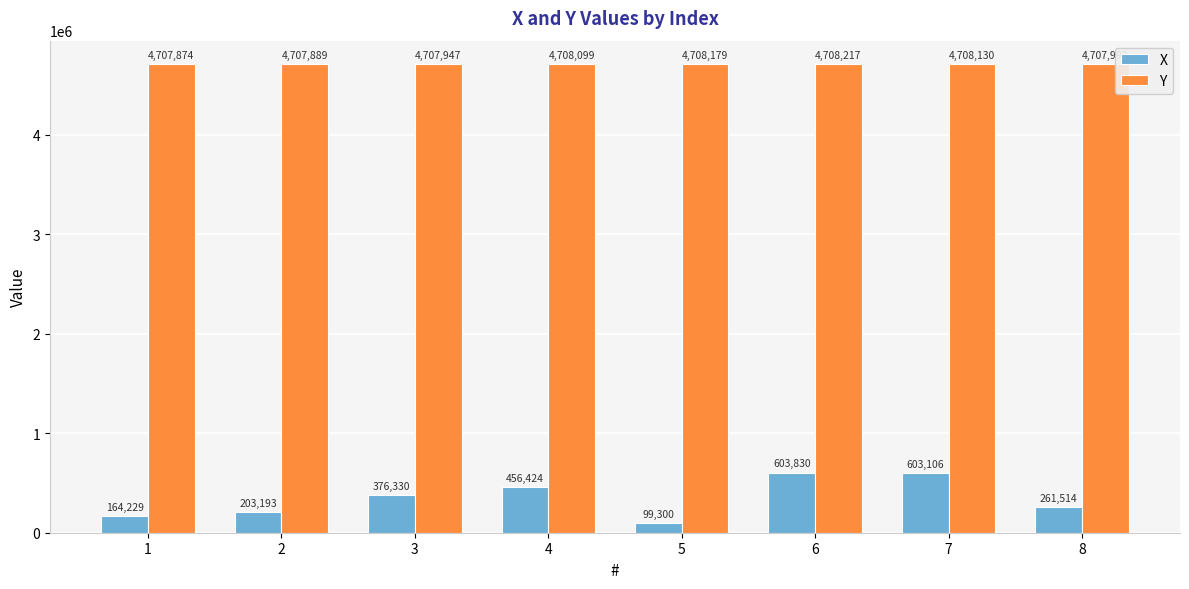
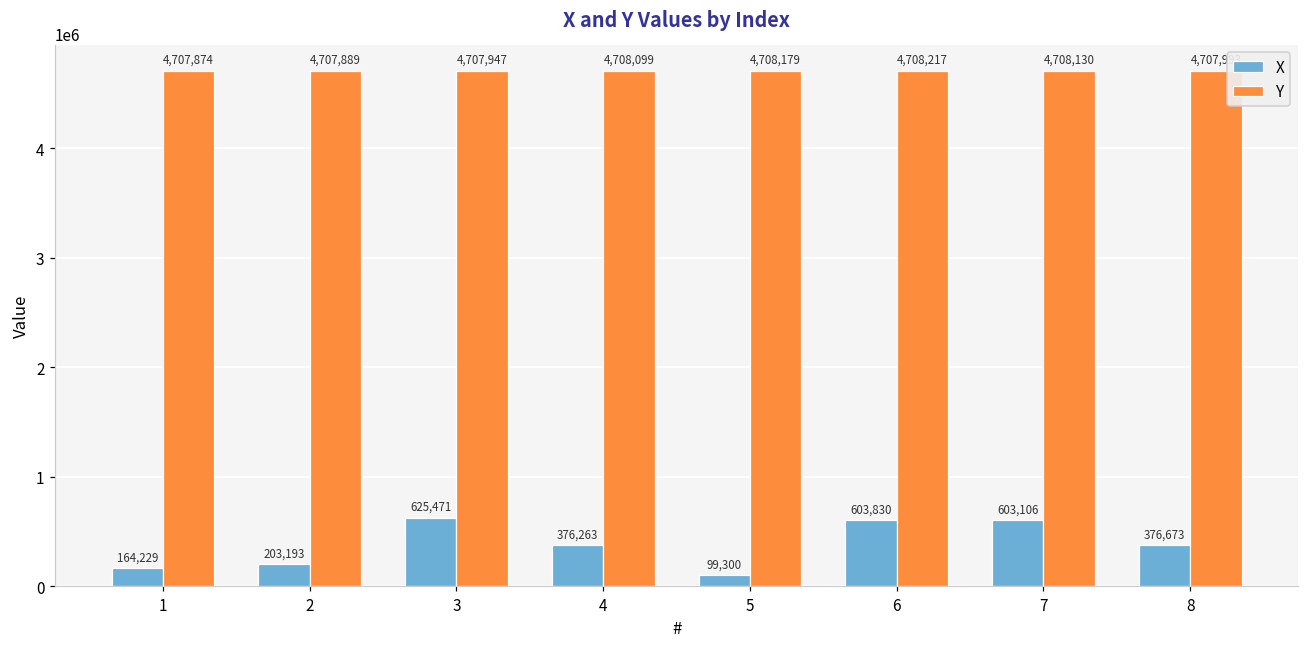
X, 3: 376,330 -> 625,471
X, 4: 456,424 -> 376,263
X, 8: 261,514 -> 376,673
